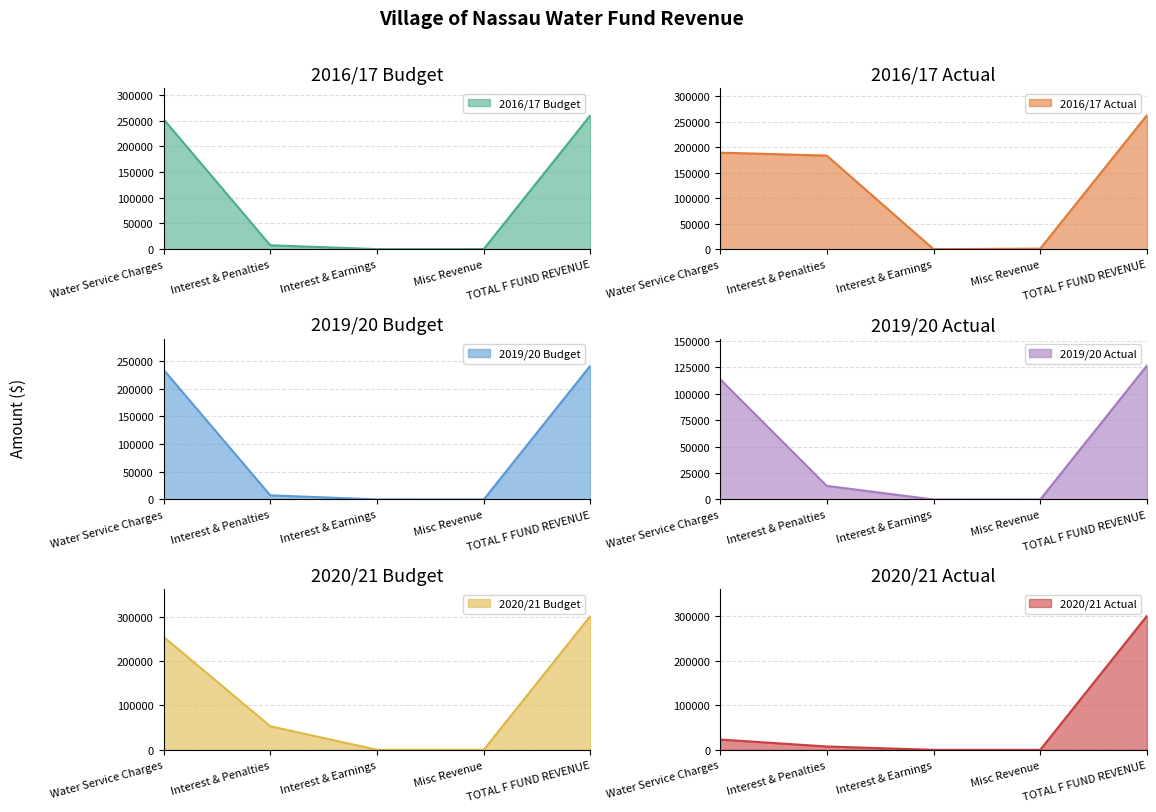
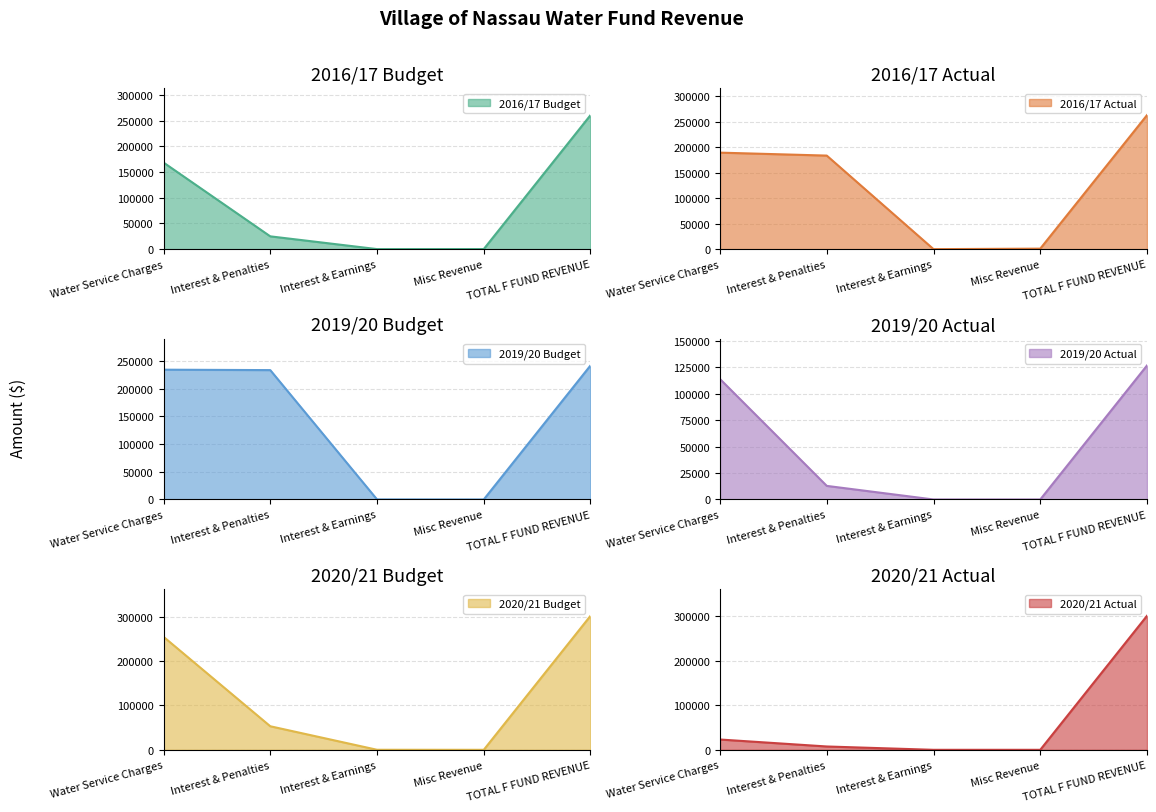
2016/17 Budget, Water Service Charges: 250000 -> 170000
2016/17 Budget, Interest & Penalties: 10000 -> 20000
2019/20 Budget, Interest & Penalties: 10000 -> 230000
